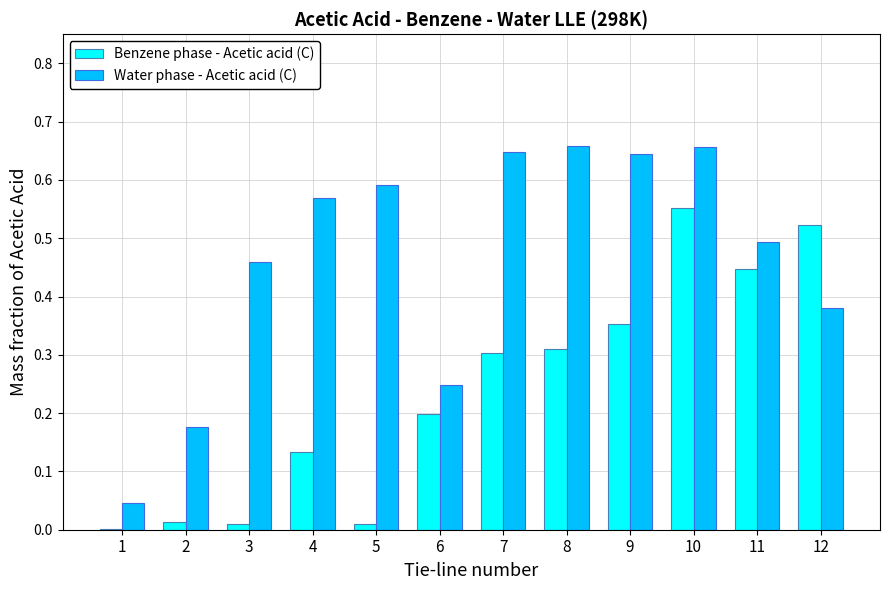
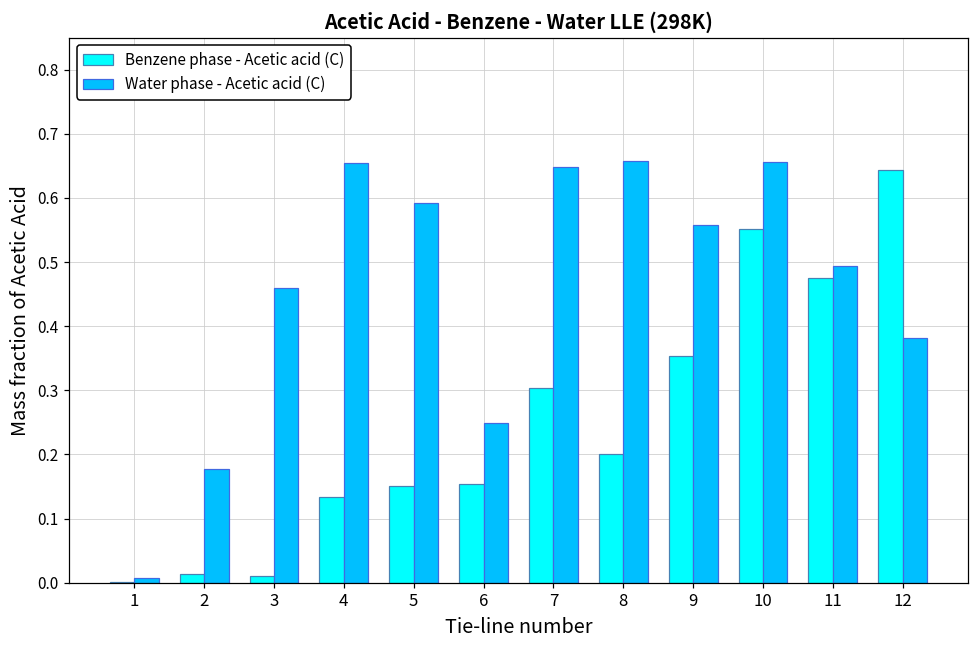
Water phase - Acetic acid (C), 1: 0.05 -> 0.01
Water phase - Acetic acid (C), 4: 0.57 -> 0.65
Benzene phase - Acetic acid (C), 5: 0.01 -> 0.15
Benzene phase - Acetic acid (C), 6: 0.20 -> 0.15
Benzene phase - Acetic acid (C), 8: 0.31 -> 0.20
Water phase - Acetic acid (C), 9: 0.65 -> 0.56
Benzene phase - Acetic acid (C), 11: 0.45 -> 0.48
Benzene phase - Acetic acid (C), 12: 0.52 -> 0.64
